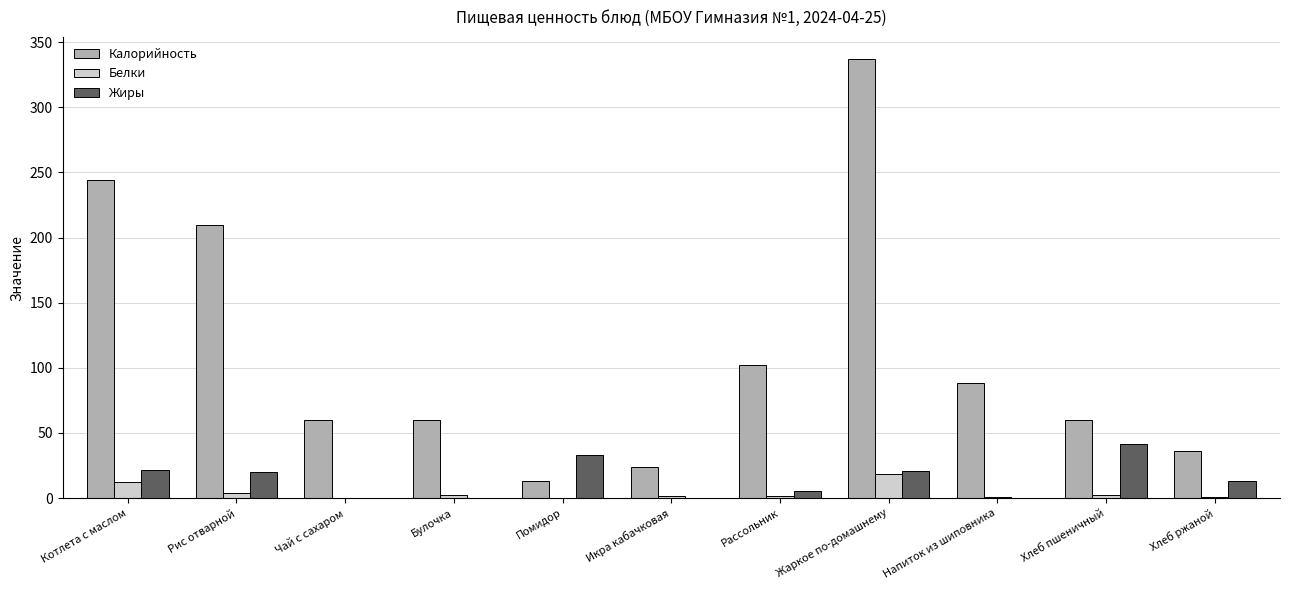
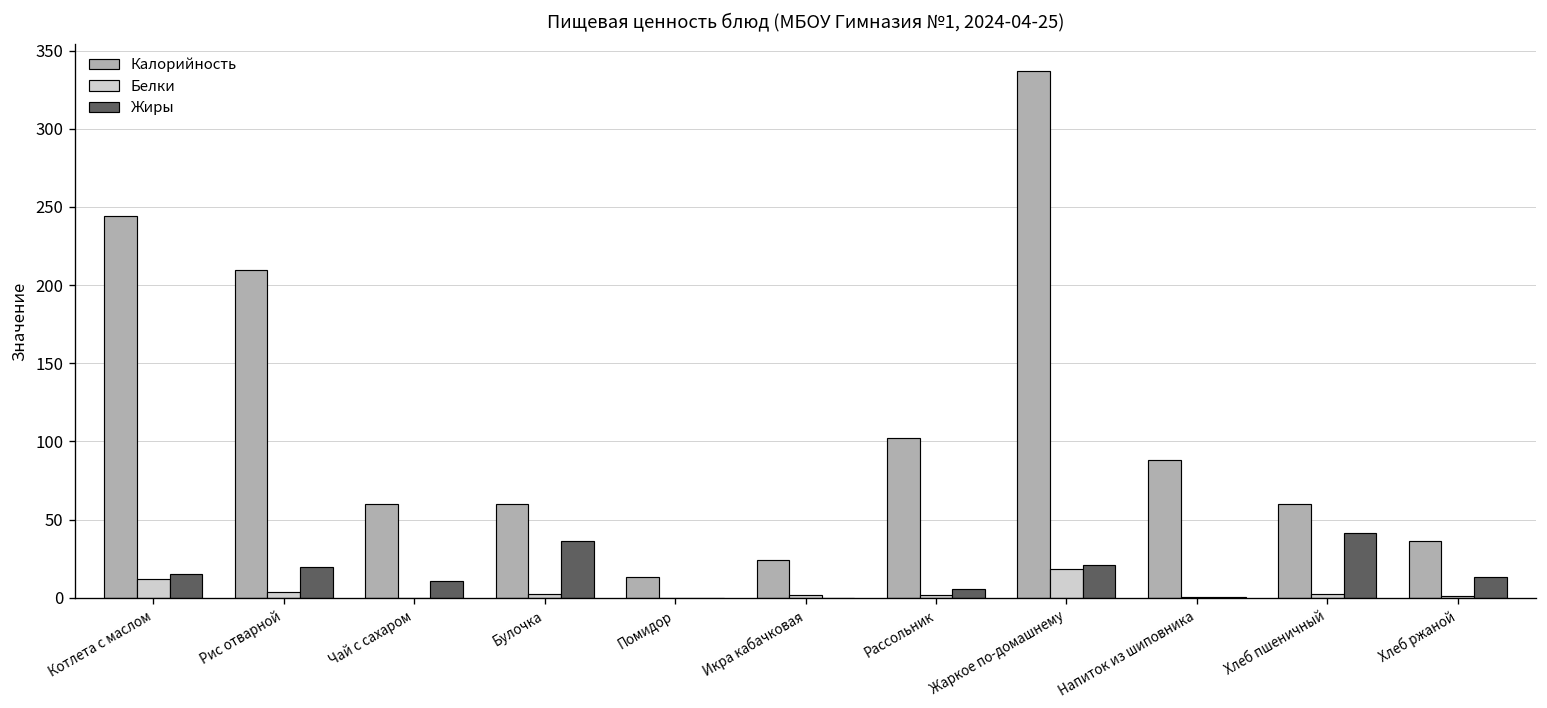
Жиры, Котлета с маслом: 21 -> 15
Жиры, Чай с сахаром: 0 -> 11
Жиры, Булочка: 0 -> 37
Жиры, Помидор: 33 -> 0
